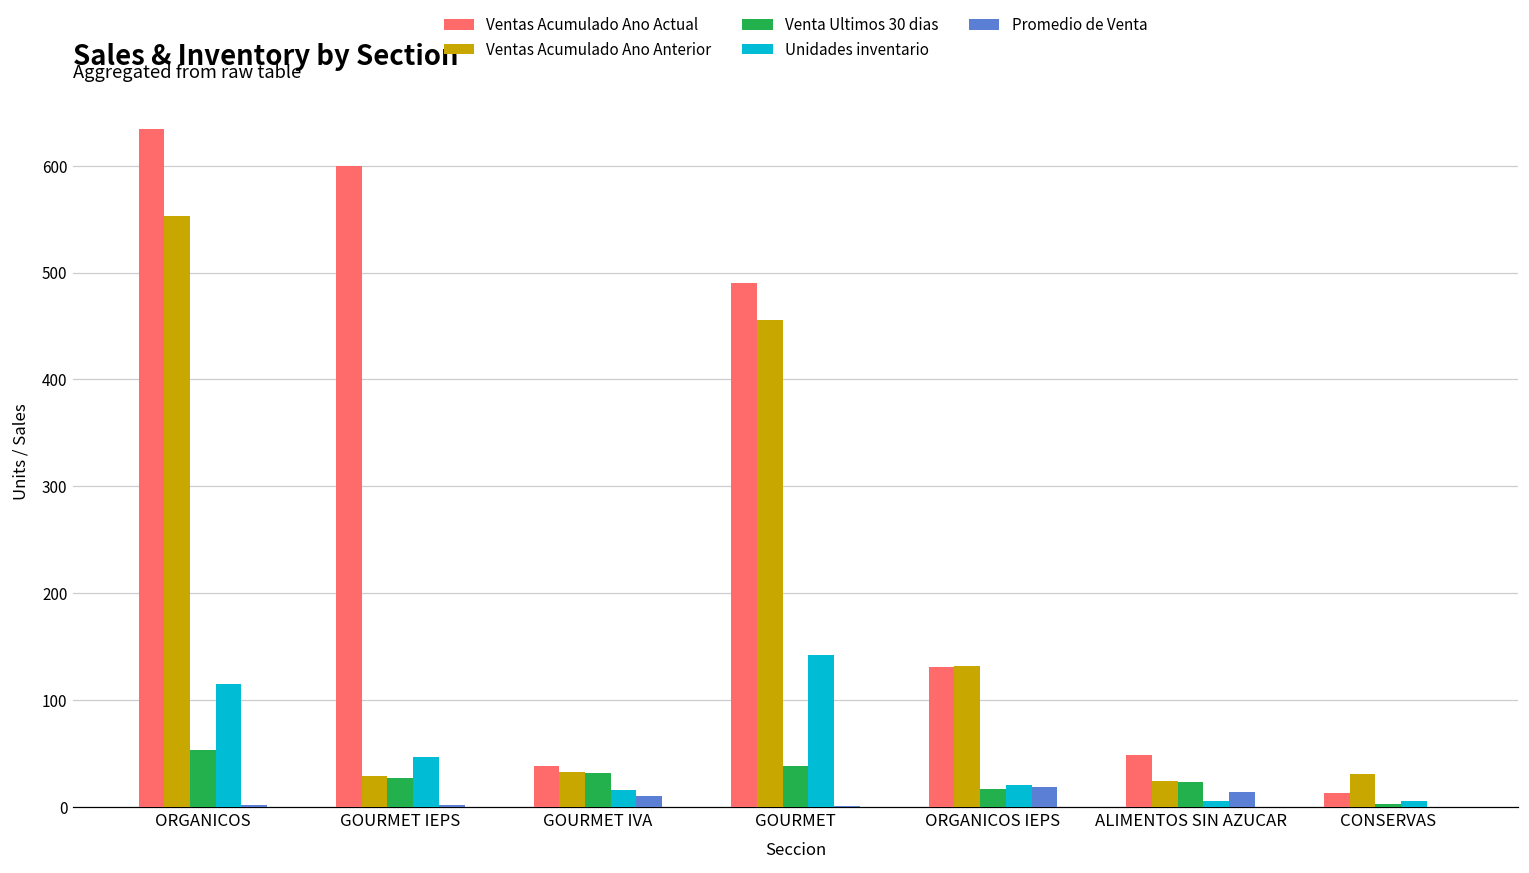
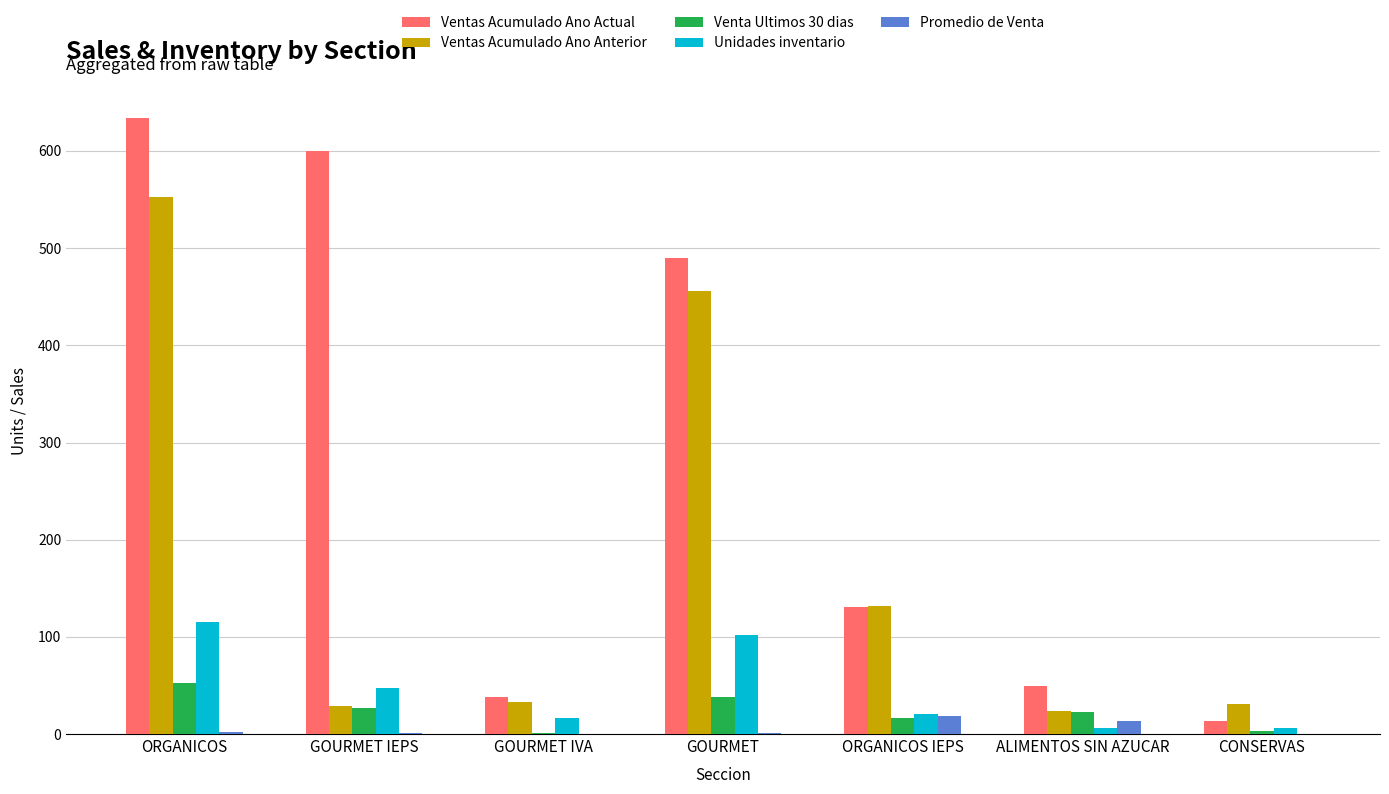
Venta Ultimos 30 dias, GOURMET IVA: 30 -> 0
Promedio de Venta, GOURMET IVA: 10 -> 0
Unidades inventario, GOURMET: 140 -> 100
